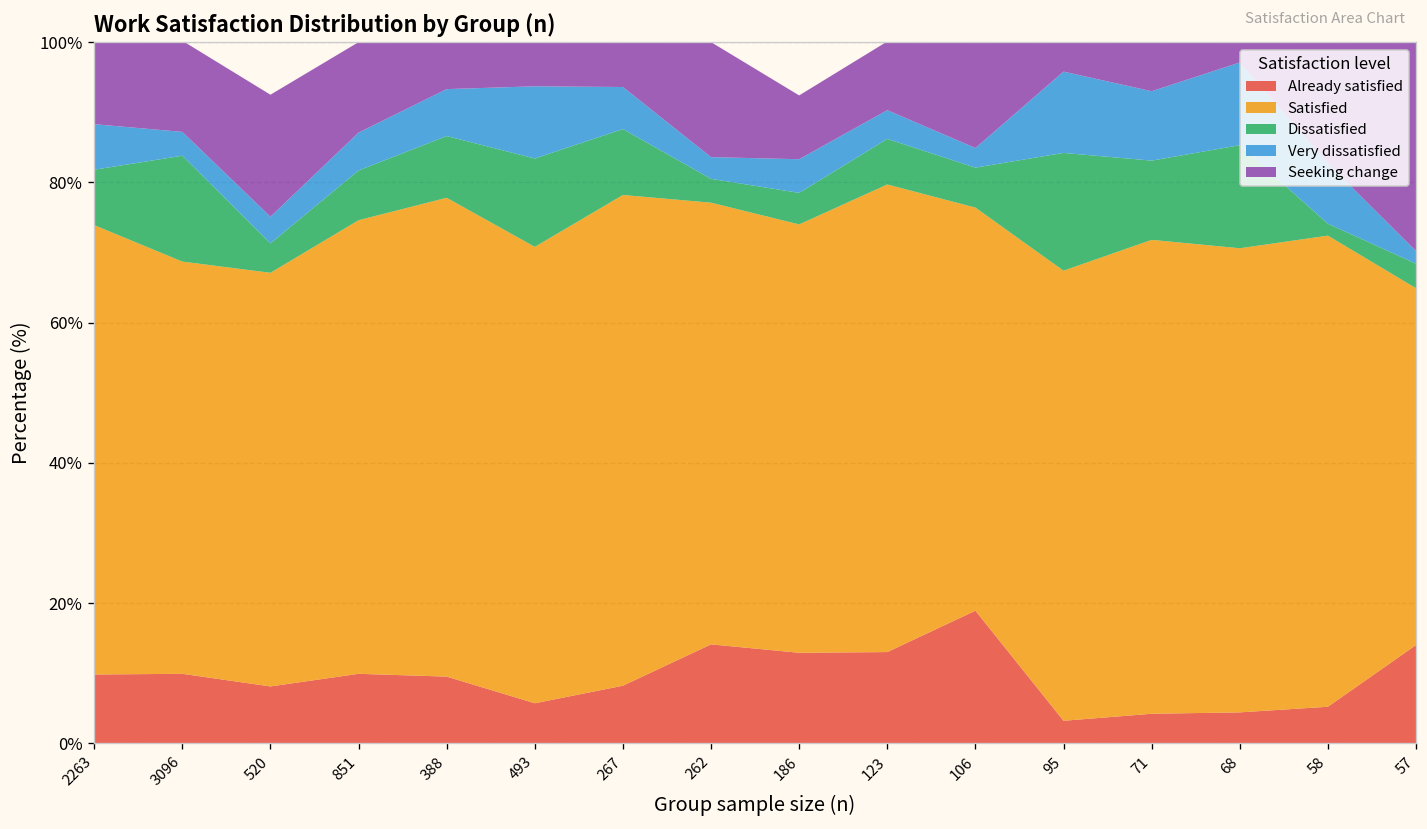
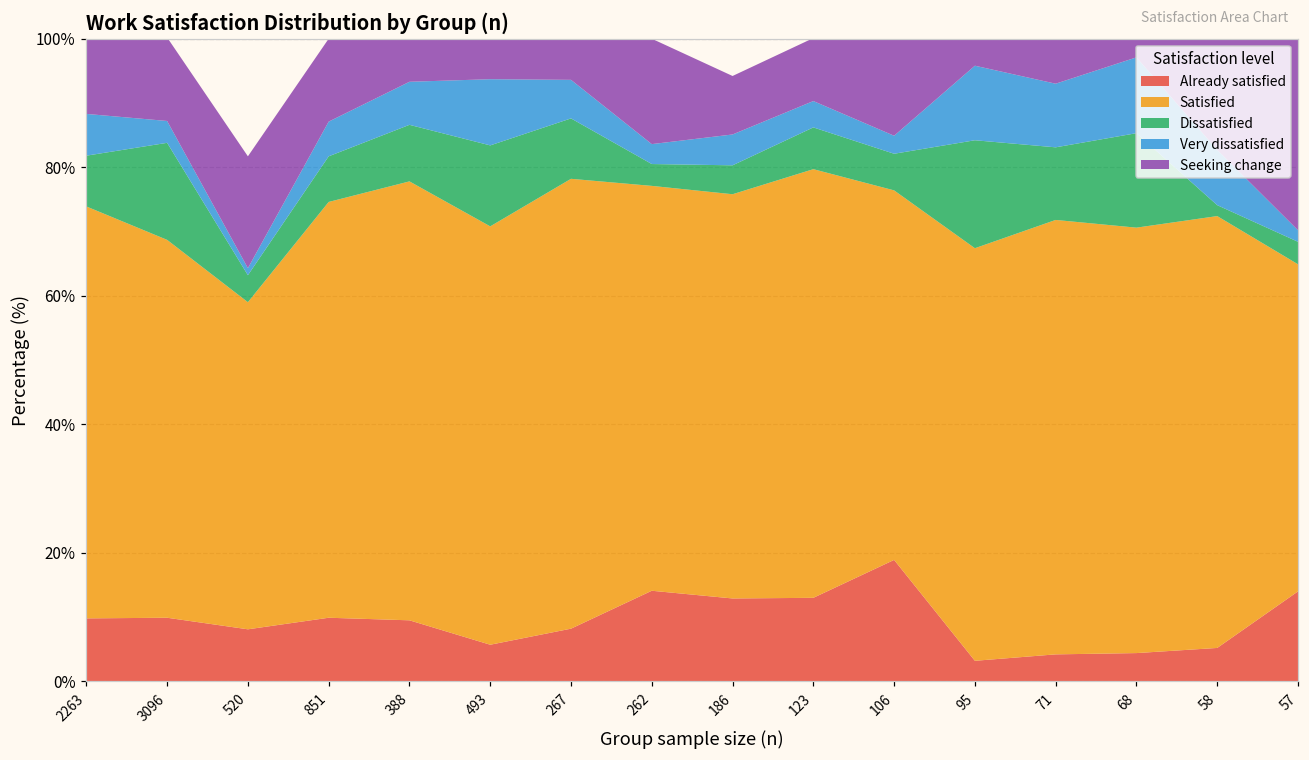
Satisfied, 520: 59% -> 51%
Very dissatisfied, 520: 4% -> 1%
Satisfied, 186: 61% -> 63%
